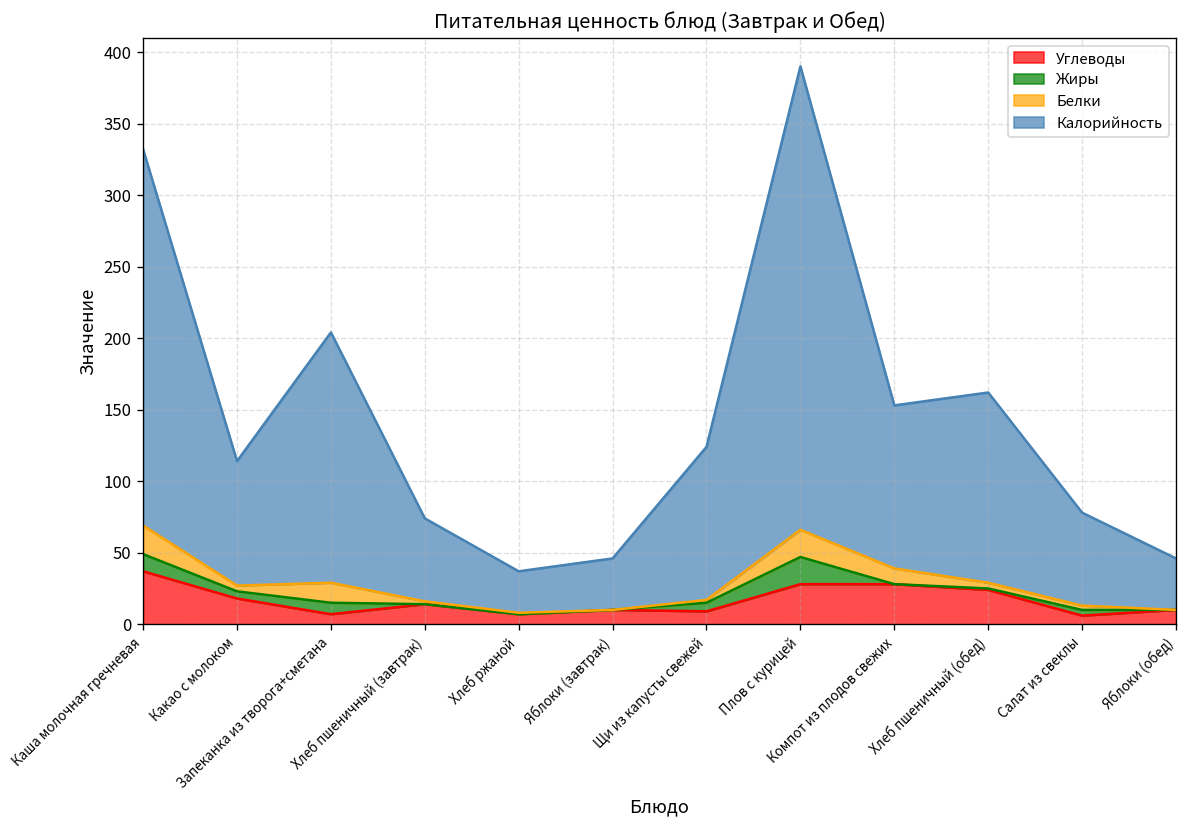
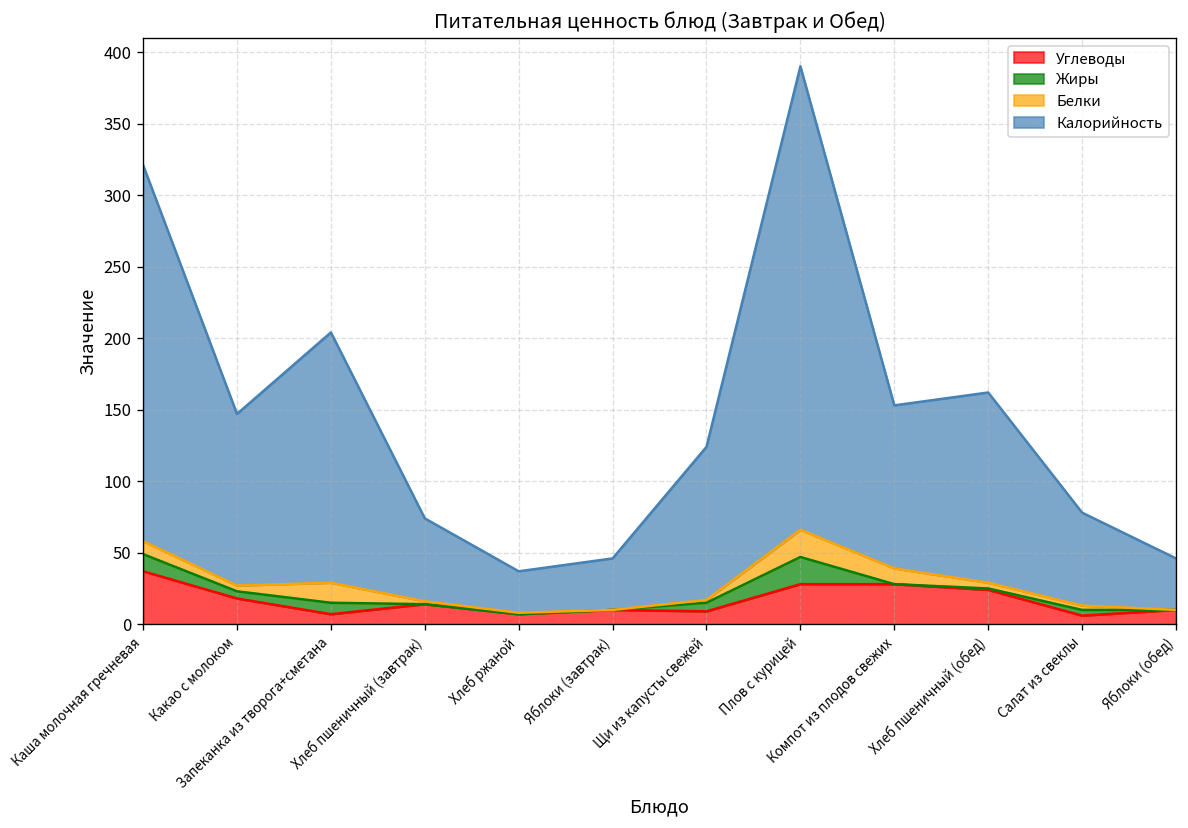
Белки, Каша молочная гречневая: 20 -> 9
Калорийность, Какао с молоком: 87 -> 120
